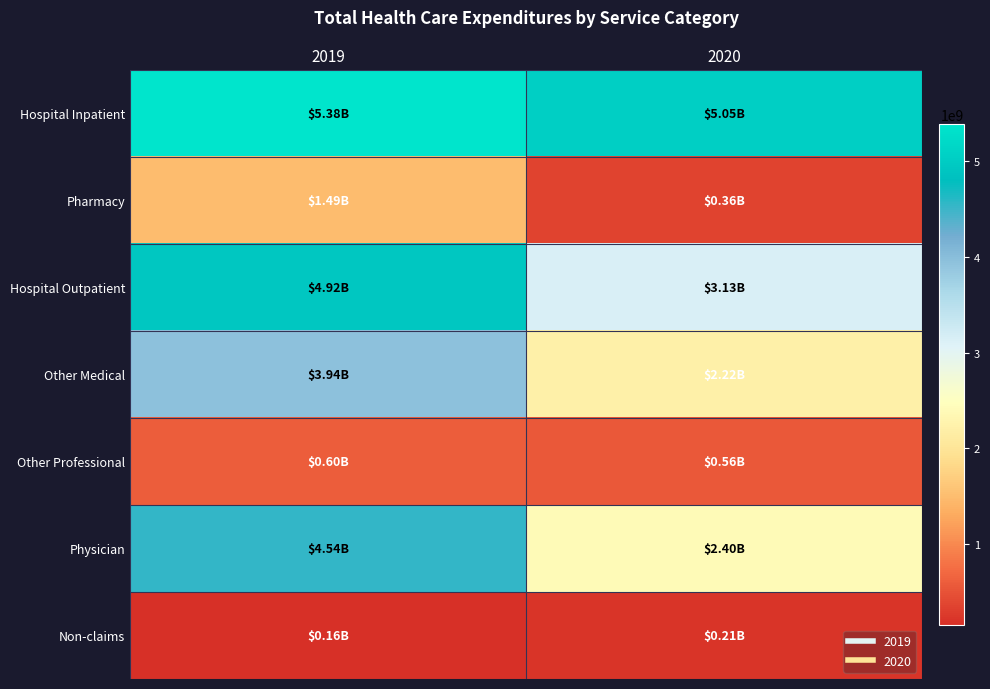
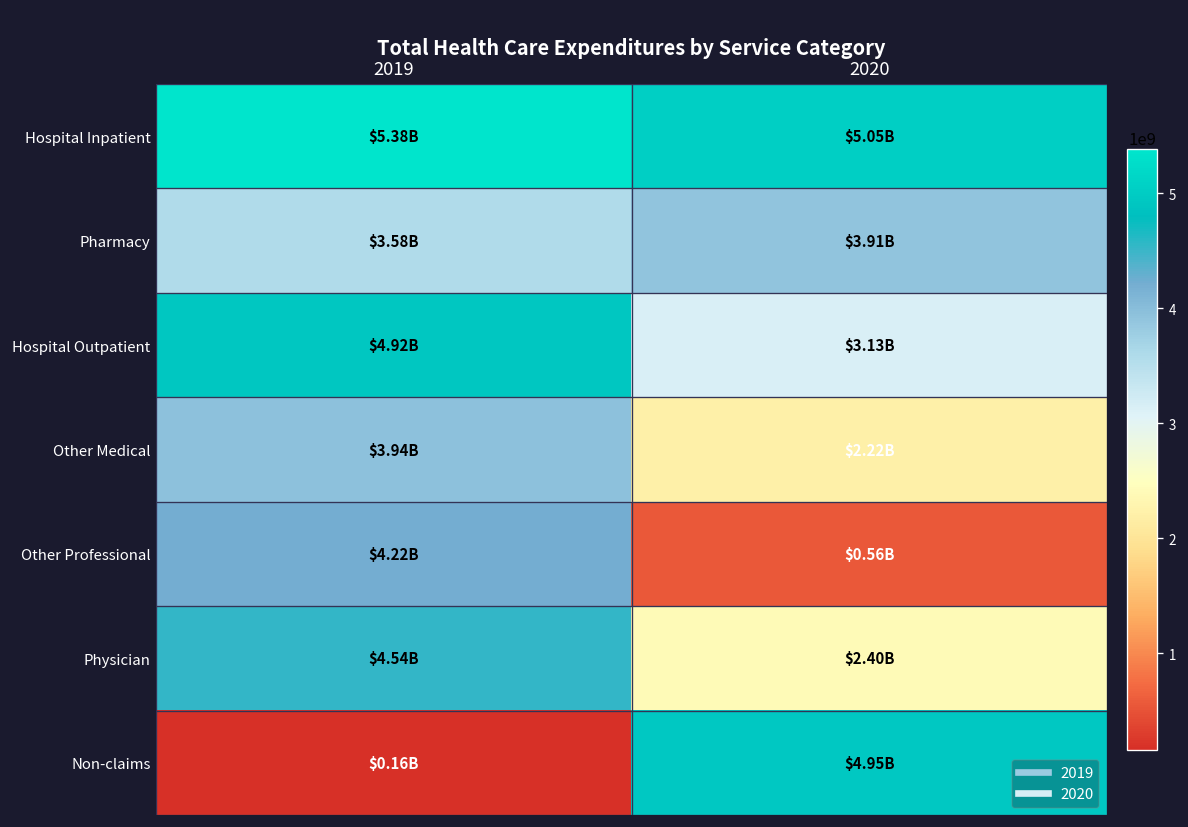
Pharmacy, 2019: $1.49B -> $3.58B
Pharmacy, 2020: $0.36B -> $3.91B
Other Professional, 2019: $0.60B -> $4.22B
Non-claims, 2020: $0.21B -> $4.95B
